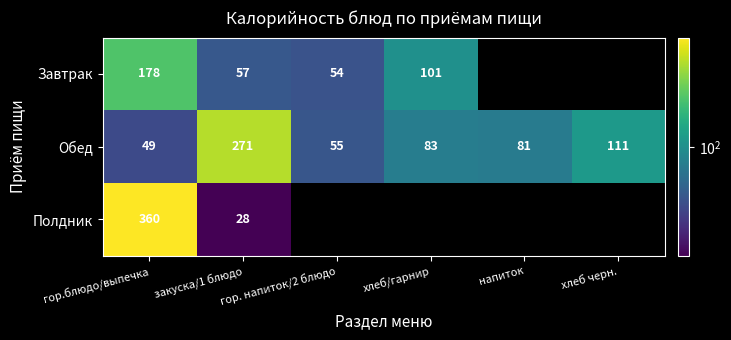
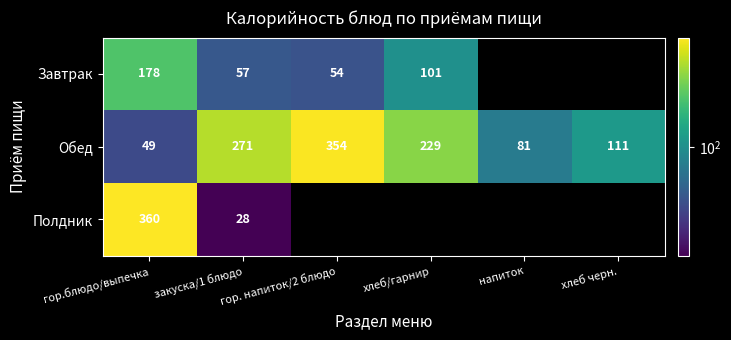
Обед, гор. напиток/2 блюдо: 55 -> 354
Обед, хлеб/гарнир: 83 -> 229
